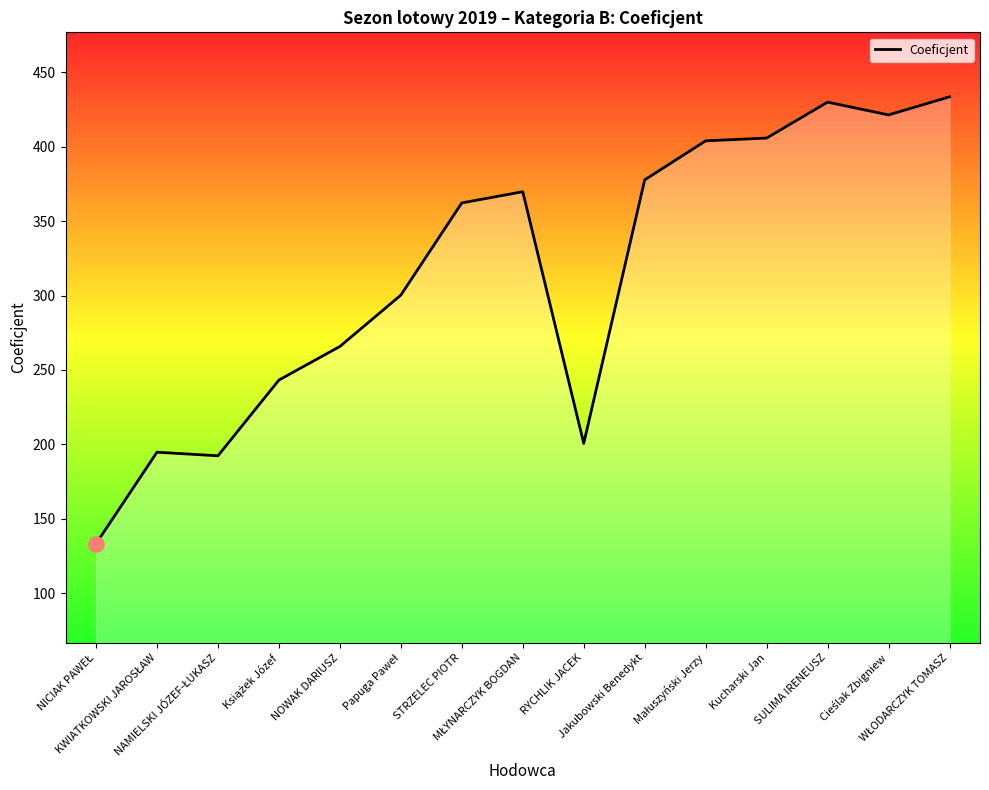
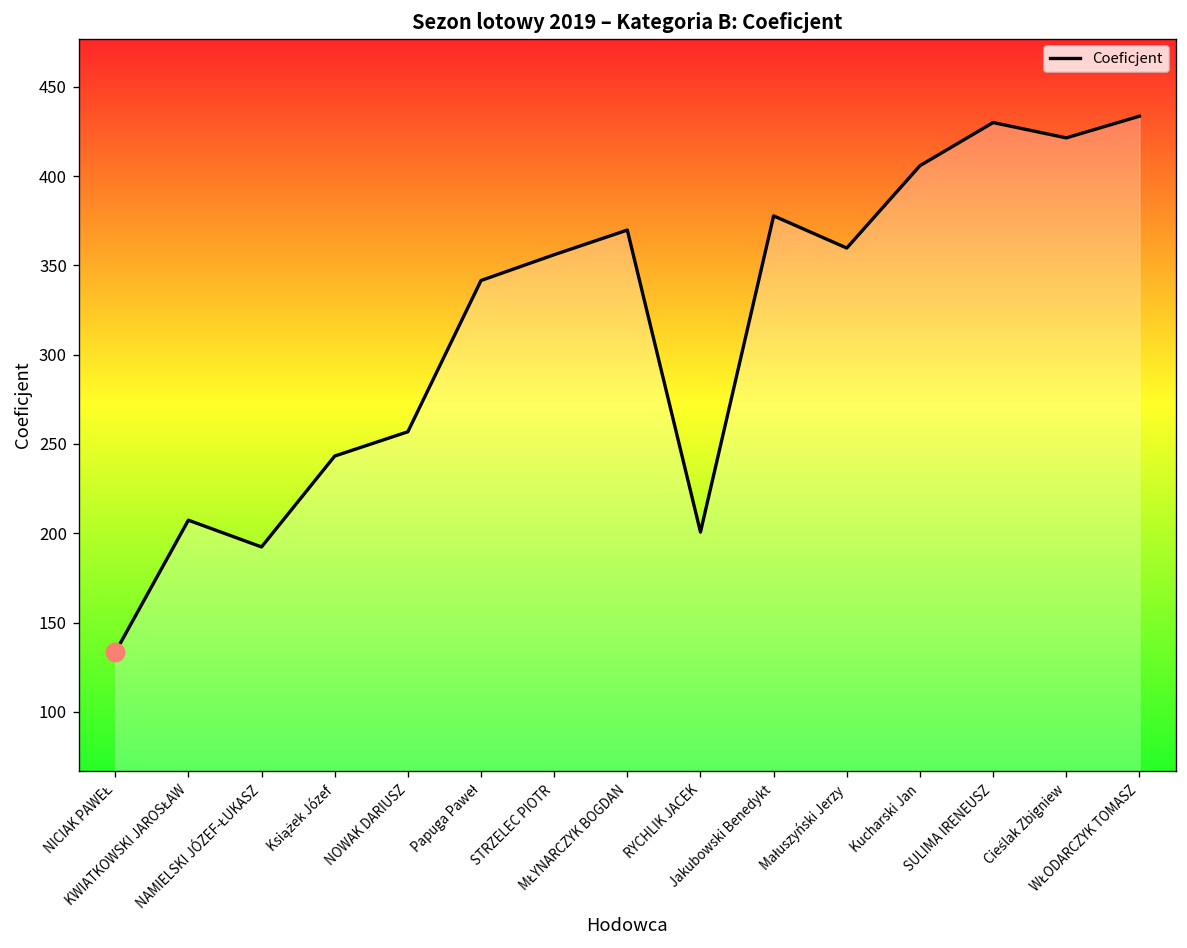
Coeficjent, KWIATKOWSKI JAROSŁAW: 195 -> 207
Coeficjent, NOWAK DARIUSZ: 266 -> 257
Coeficjent, Papuga Paweł: 300 -> 342
Coeficjent, STRZELEC PIOTR: 362 -> 356
Coeficjent, Małuszyński Jerzy: 404 -> 360
